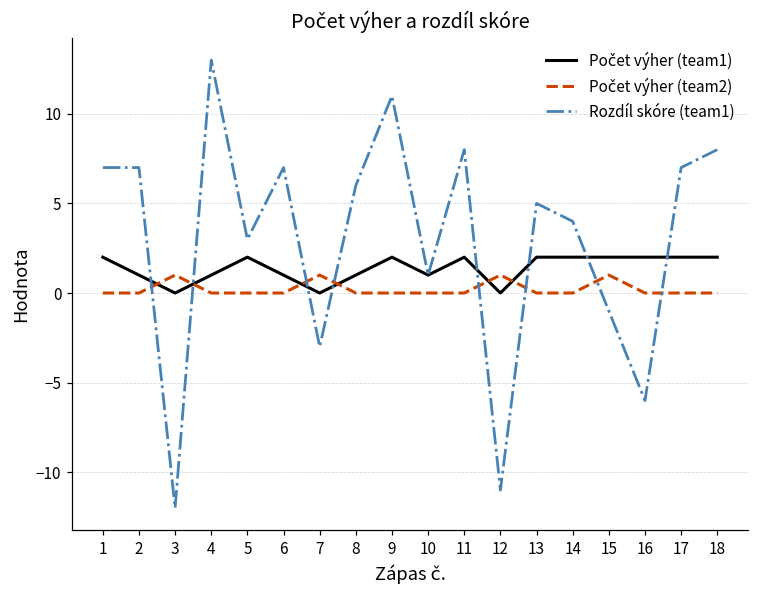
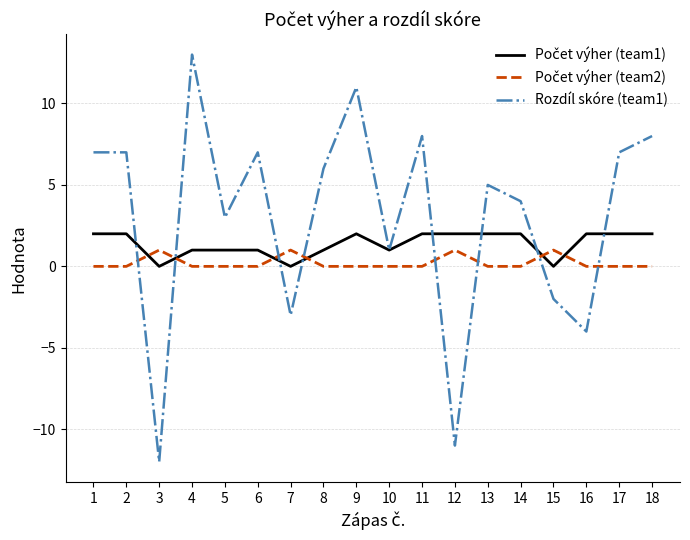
Počet výher (team1), 2: 1 -> 2
Počet výher (team1), 5: 2 -> 1
Počet výher (team1), 12: 0 -> 2
Počet výher (team1), 15: 2 -> 0
Rozdíl skóre (team1), 15: -1 -> -2
Rozdíl skóre (team1), 16: -6 -> -4
